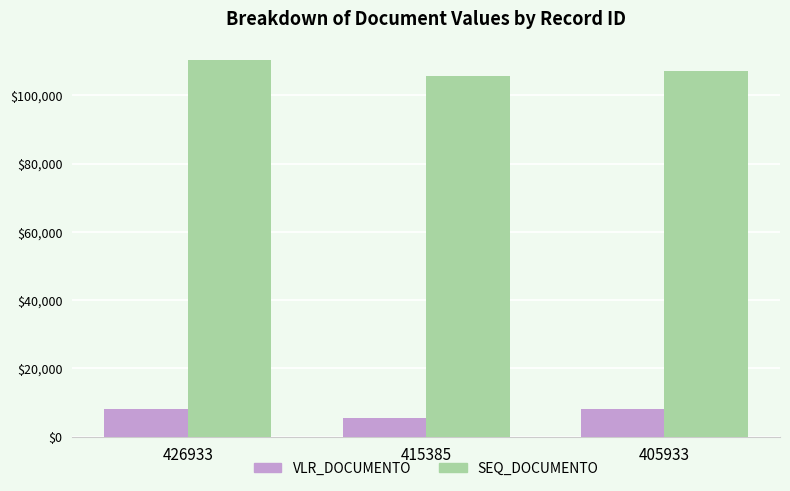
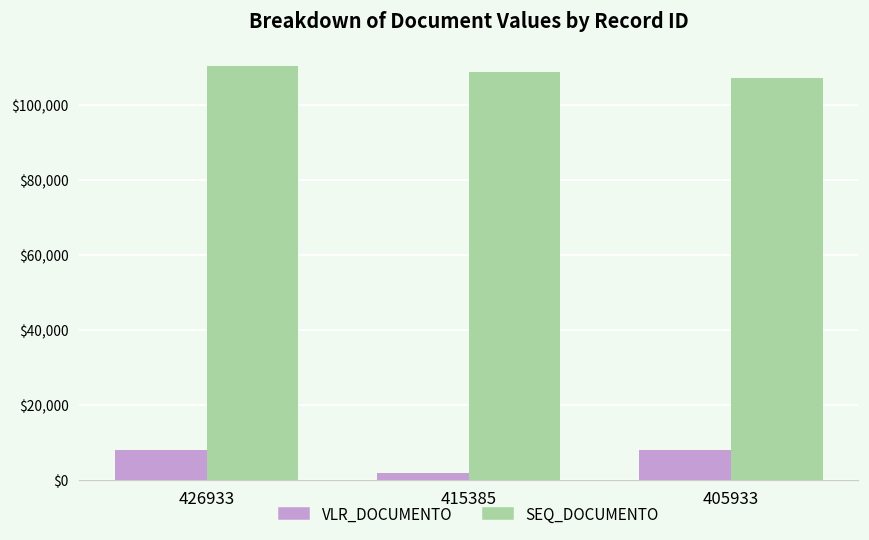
VLR_DOCUMENTO, 415385: $5,000 -> $2,000
SEQ_DOCUMENTO, 415385: $106,000 -> $109,000
